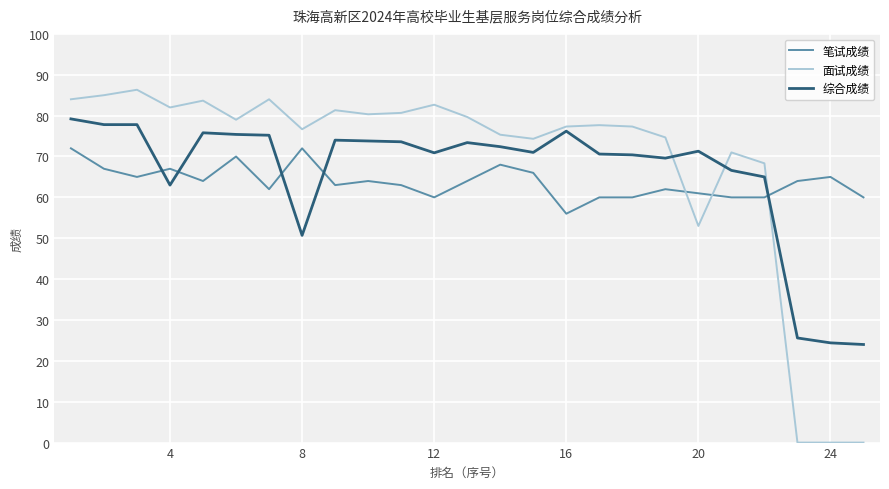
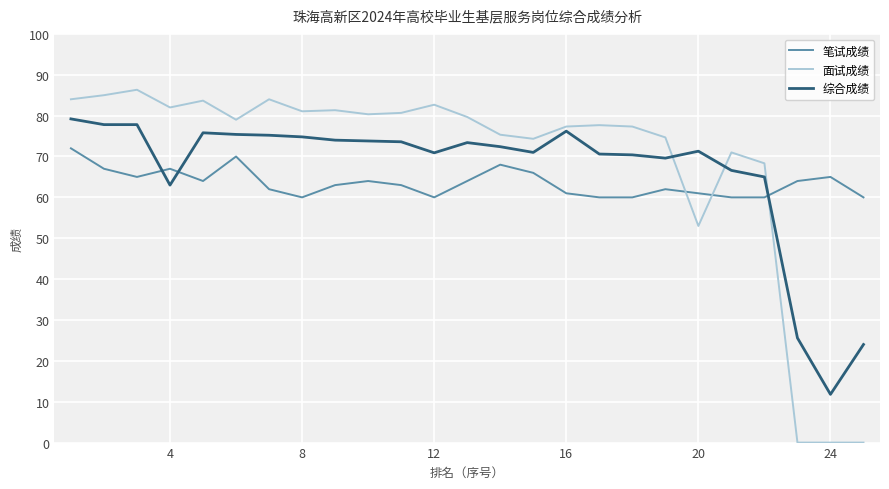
笔试成绩, 8: 72 -> 60
面试成绩, 8: 77 -> 81
综合成绩, 8: 51 -> 75
笔试成绩, 16: 56 -> 61
综合成绩, 24: 24 -> 12
